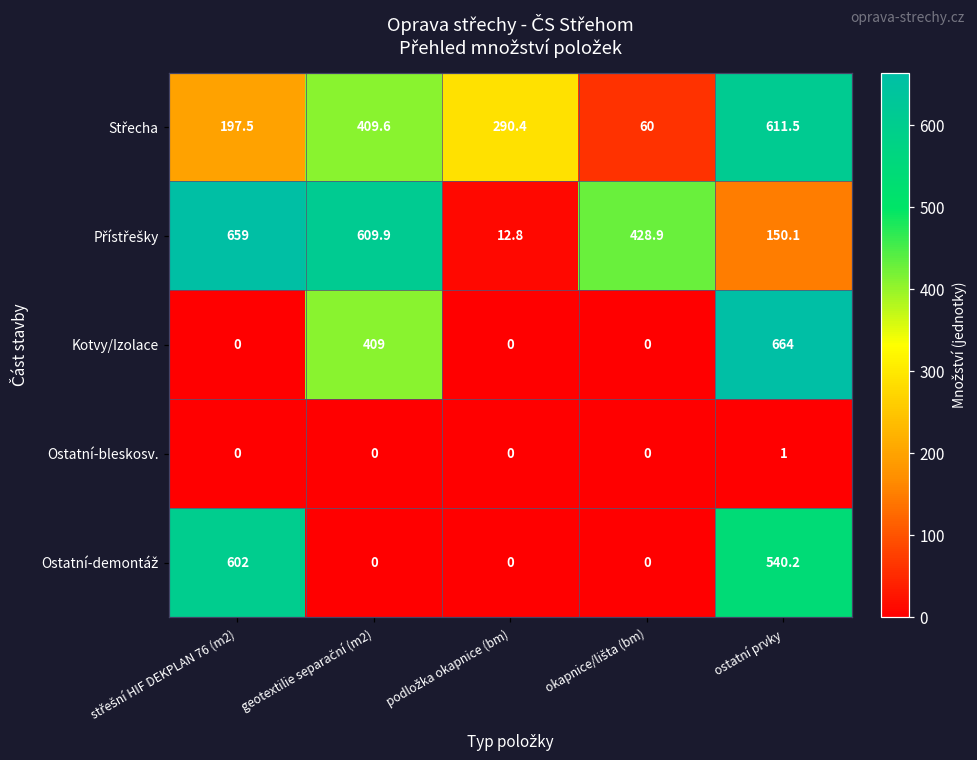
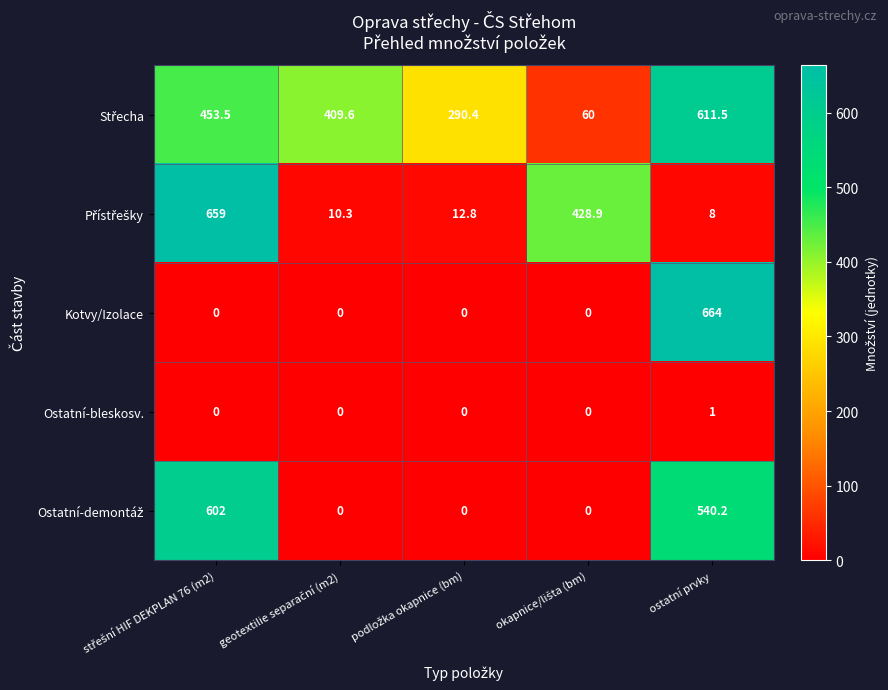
Střecha, střešní HIF DEKPLAN 76 (m2): 197.5 -> 453.5
Přístřešky, geotextilie separační (m2): 609.9 -> 10.3
Přístřešky, ostatní prvky: 150.1 -> 8
Kotvy/Izolace, geotextilie separační (m2): 409 -> 0
